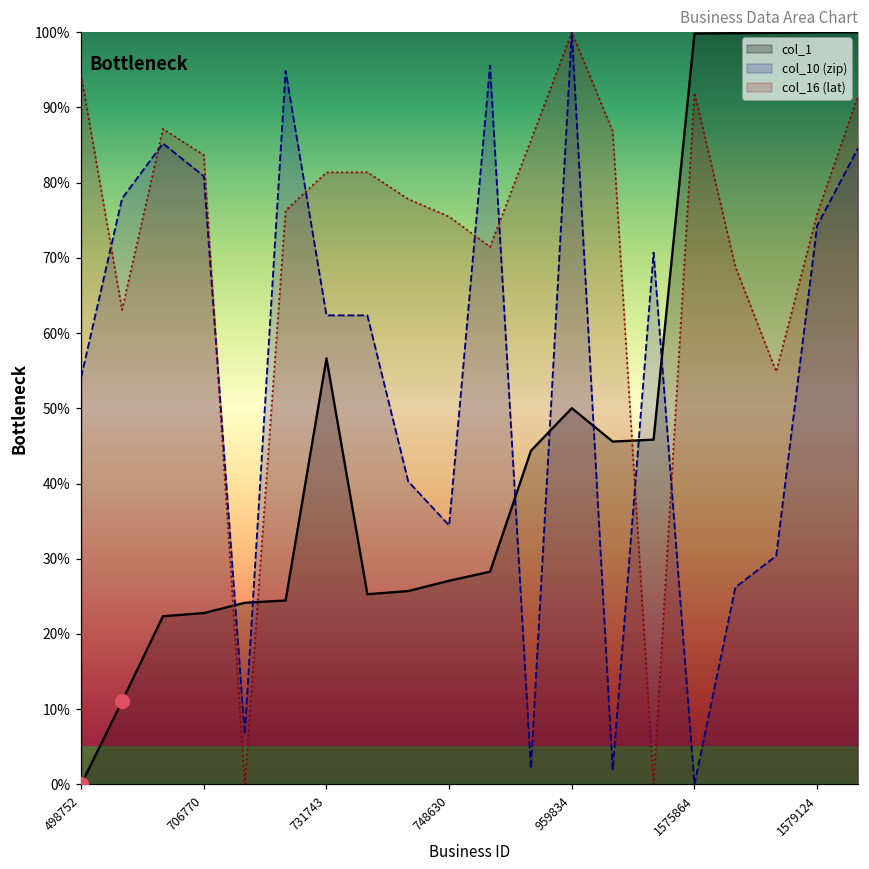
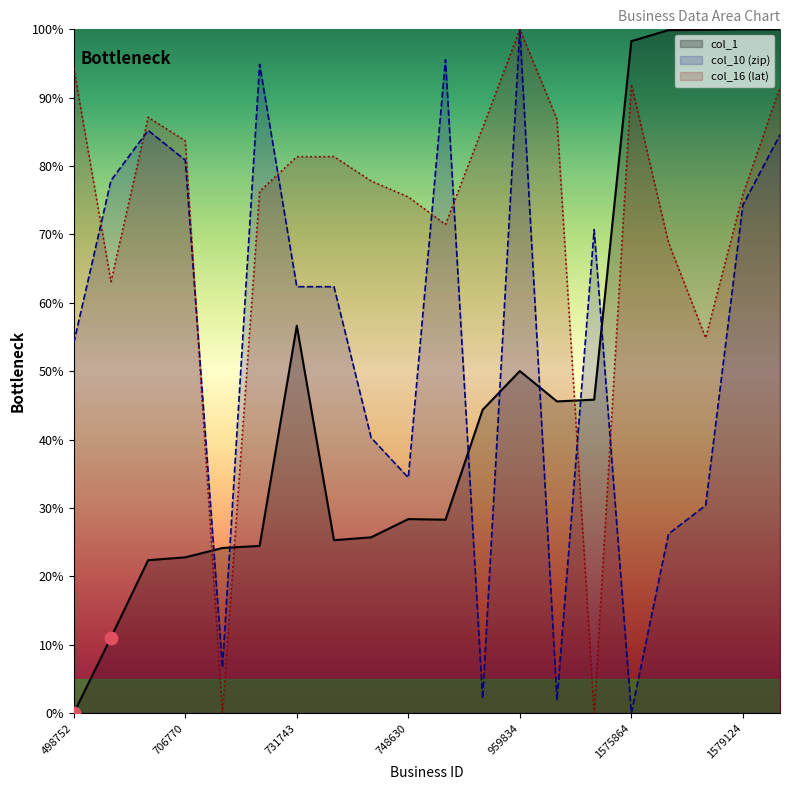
col_1, 748630: 27% -> 28%
col_1, 1575864: 100% -> 98%
